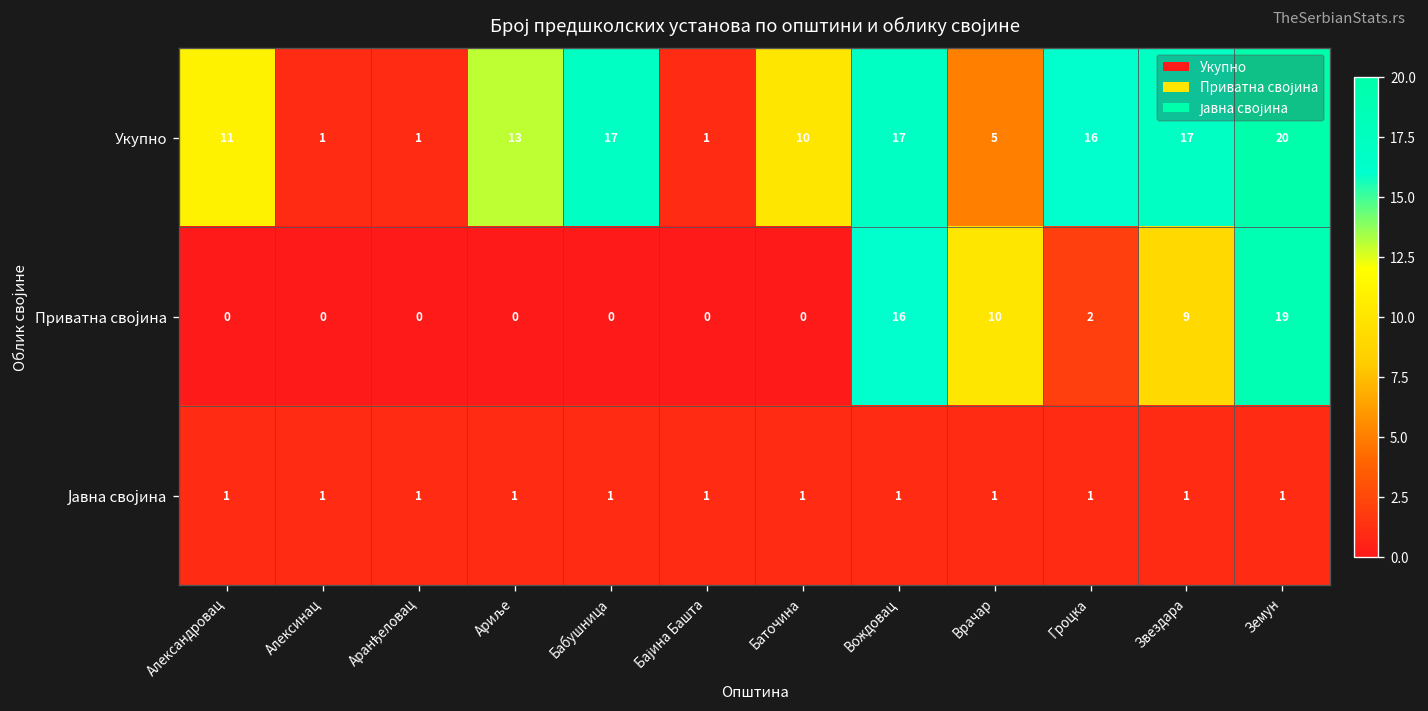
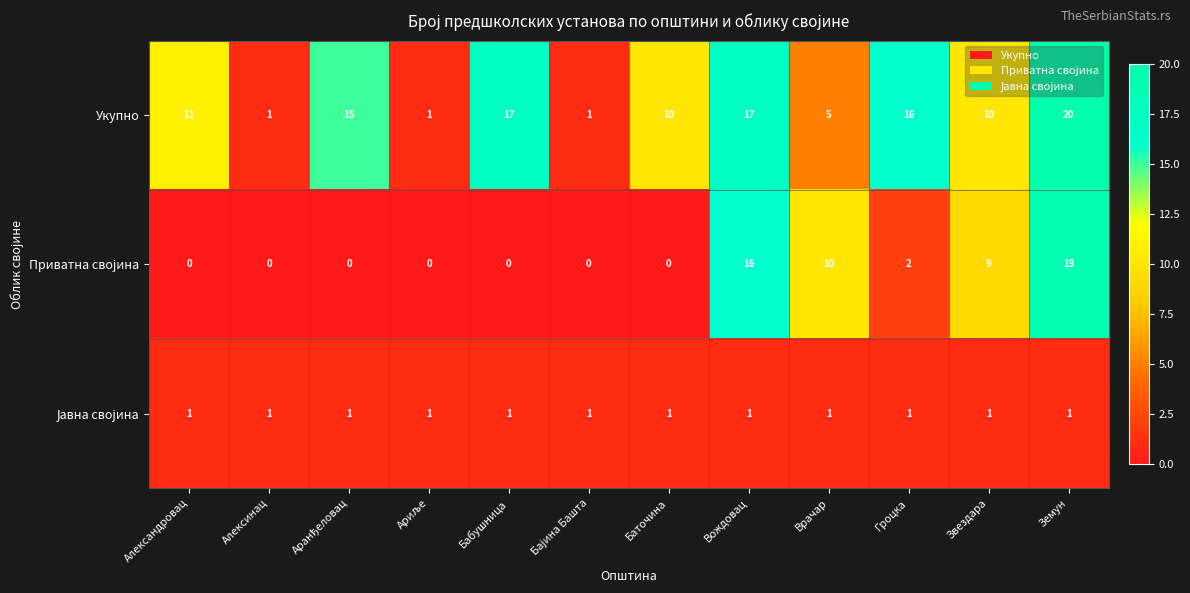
Укупно, Аранђеловац: 1 -> 15
Укупно, Ариље: 13 -> 1
Укупно, Звездара: 17 -> 10
